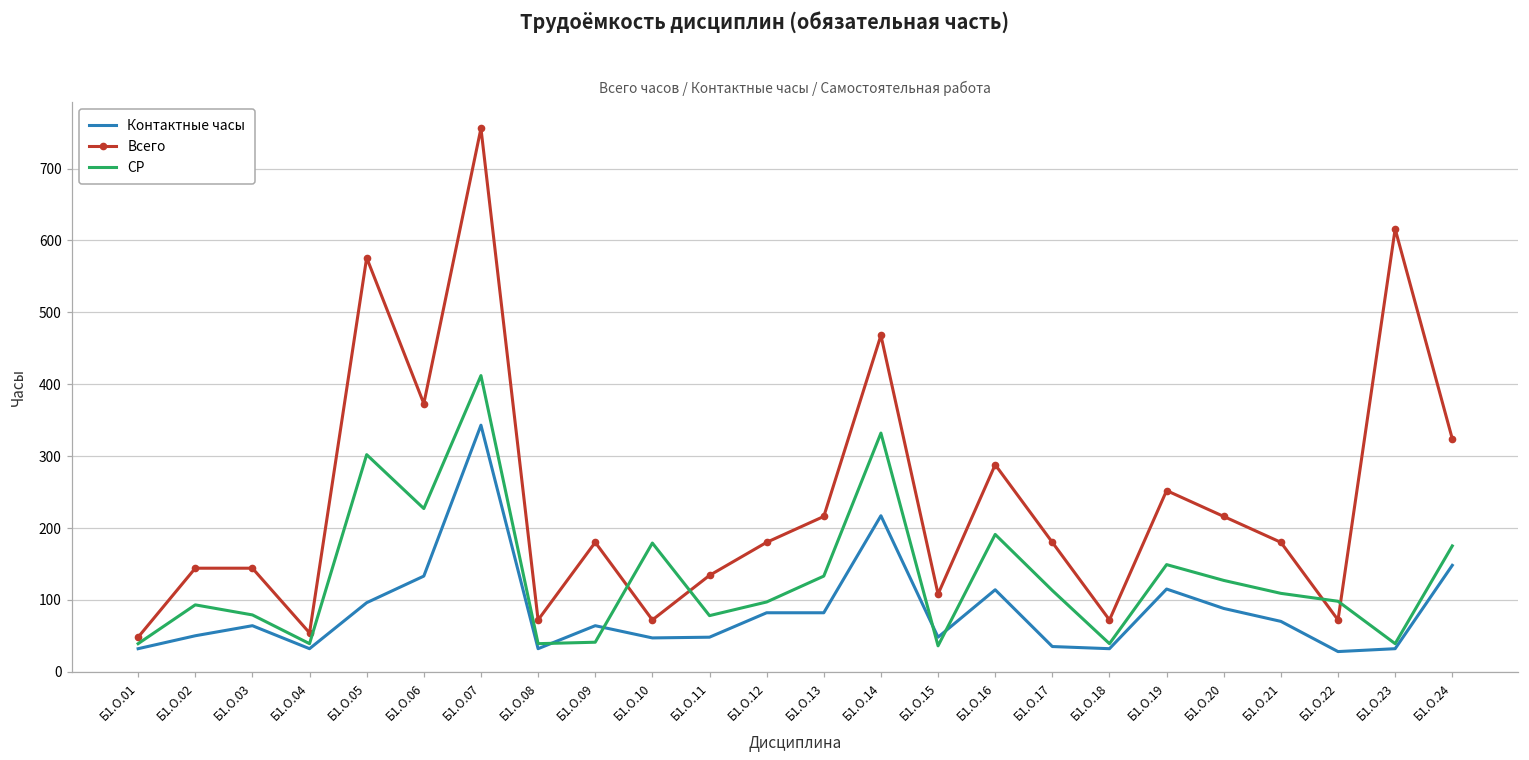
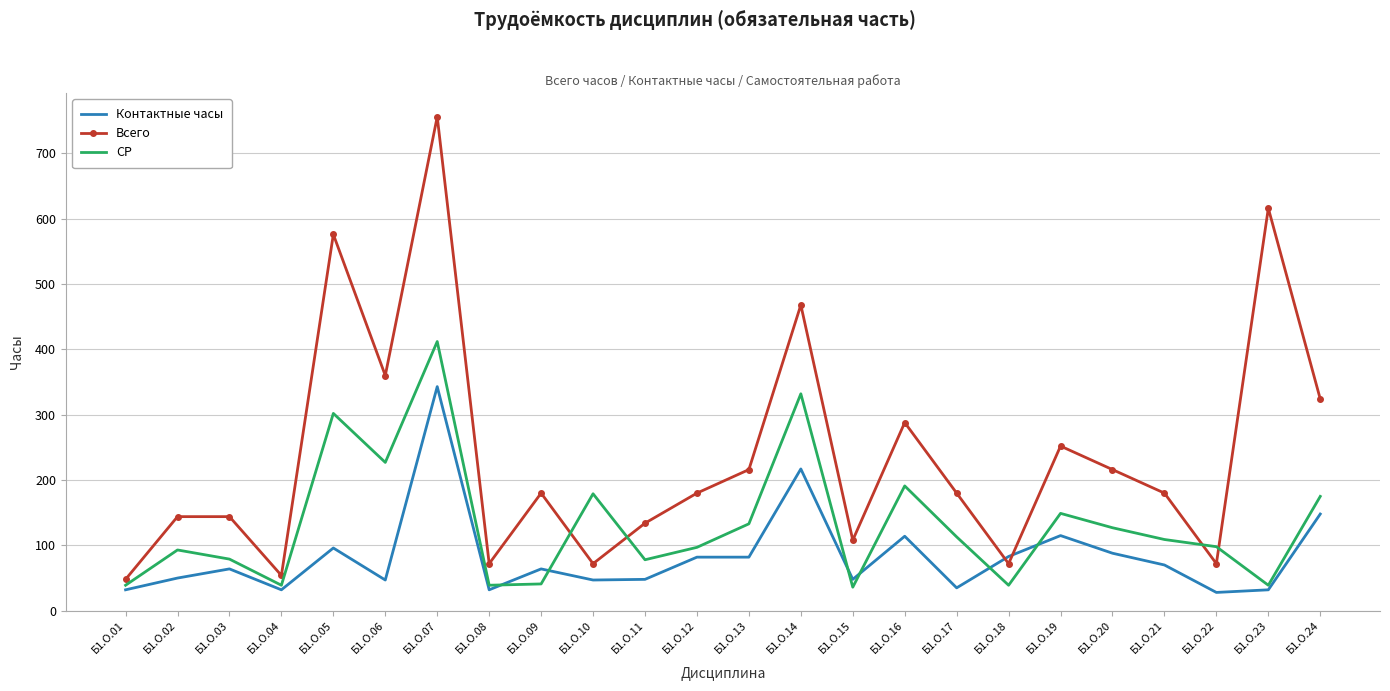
Контактные часы, Б1.О.06: 130 -> 50
Всего, Б1.О.06: 370 -> 360
Контактные часы, Б1.О.18: 30 -> 80
